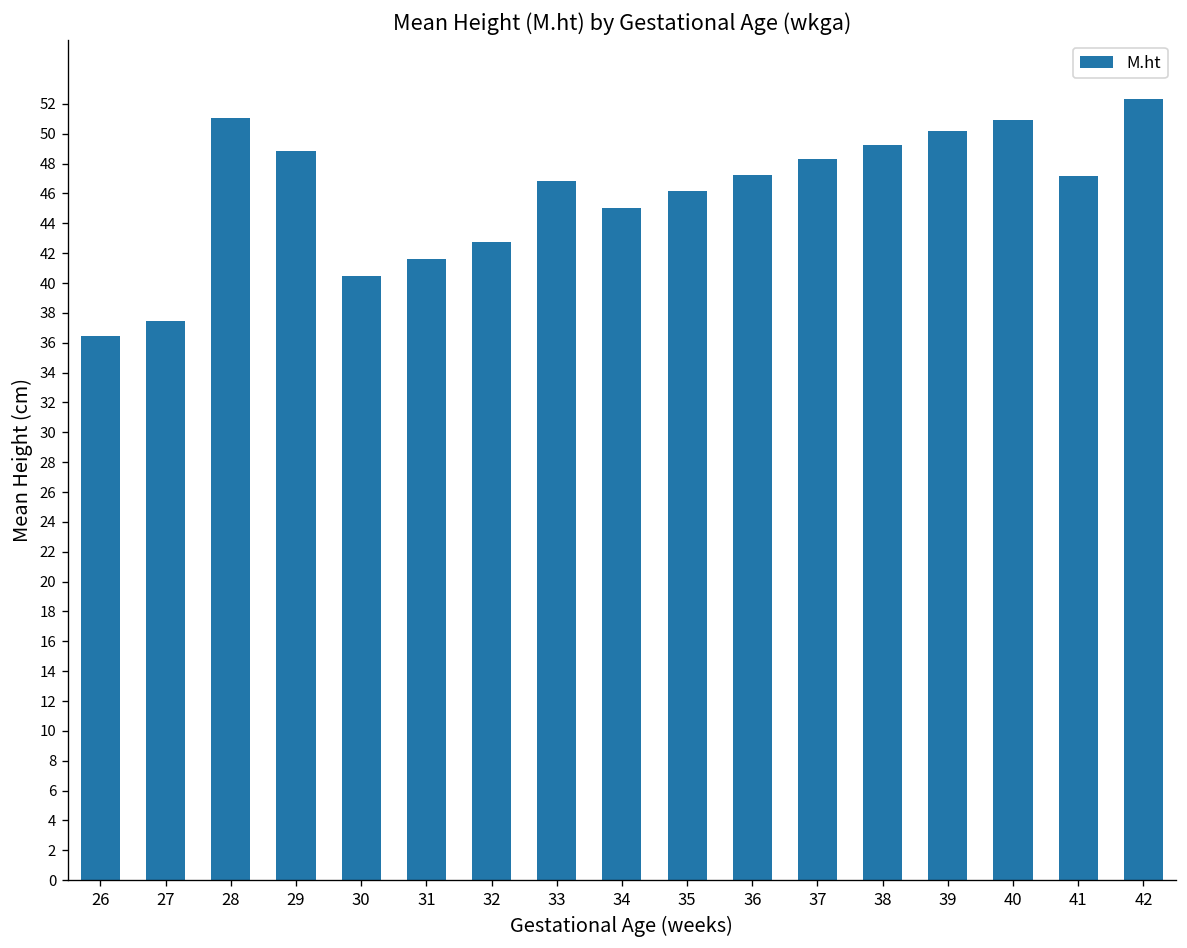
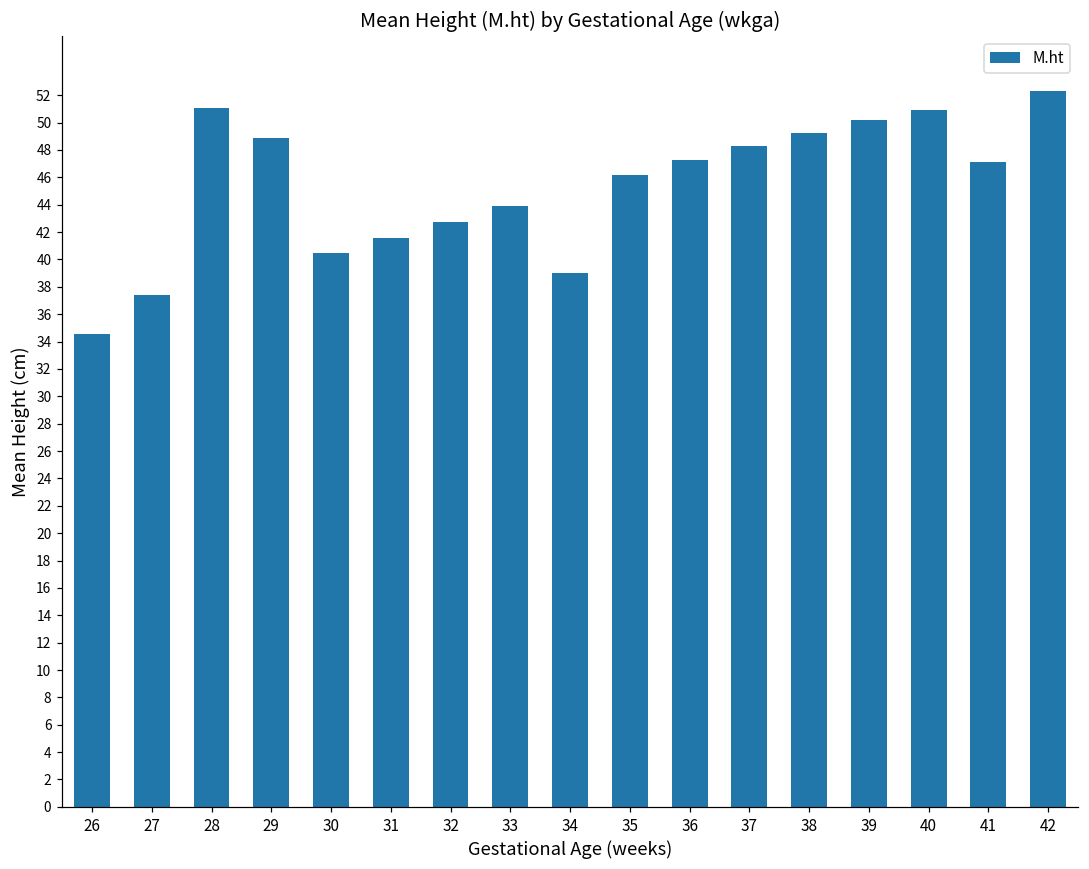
26: 36.4 -> 34.5
33: 46.8 -> 43.9
34: 45.0 -> 39.0
